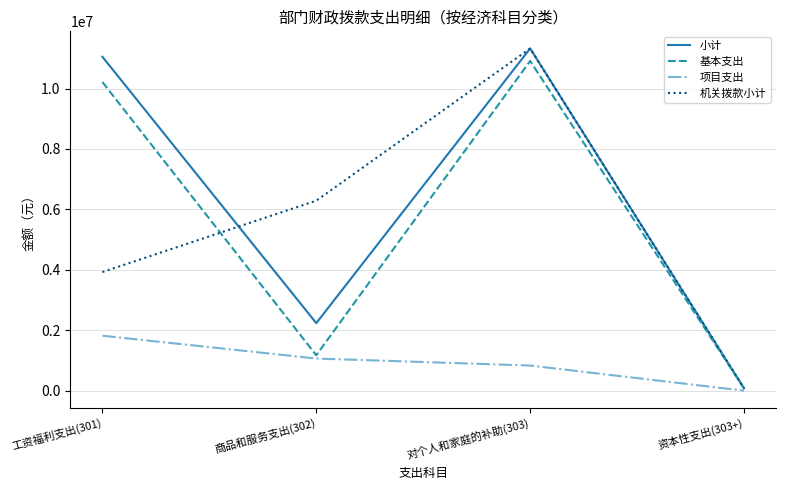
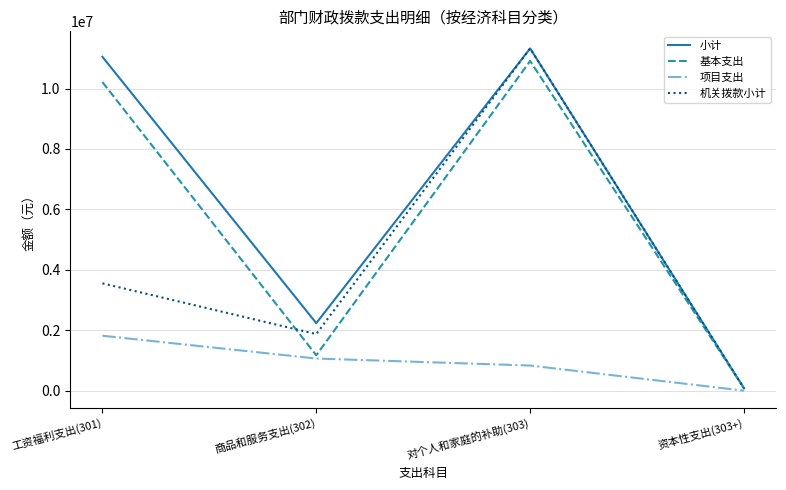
机关拨款小计, 工资福利支出(301): 3900000 -> 3600000
机关拨款小计, 商品和服务支出(302): 6300000 -> 1900000
